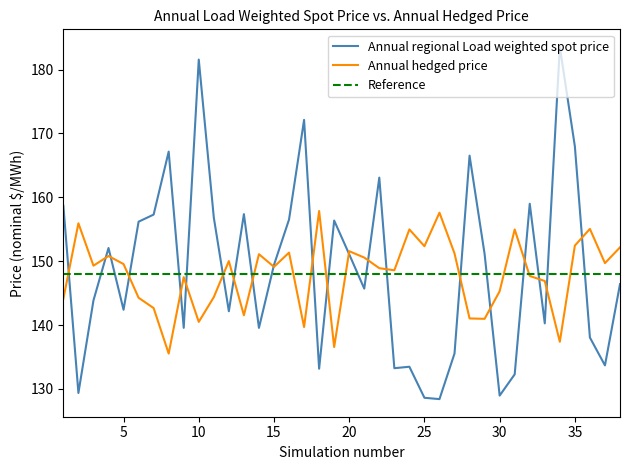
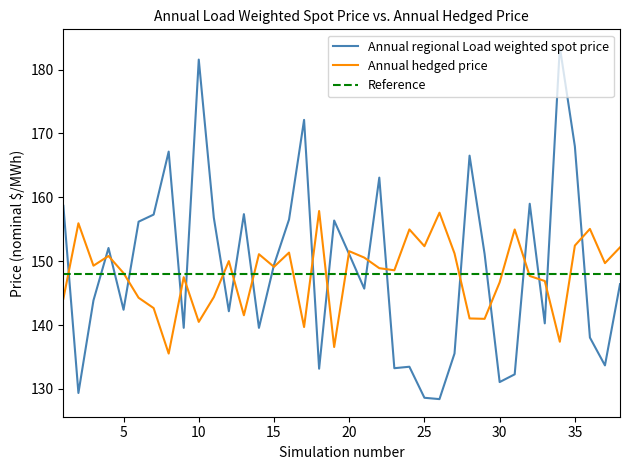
Annual hedged price, 5: 150 -> 148
Annual regional Load weighted spot price, 30: 129 -> 131
Annual hedged price, 30: 145 -> 147
